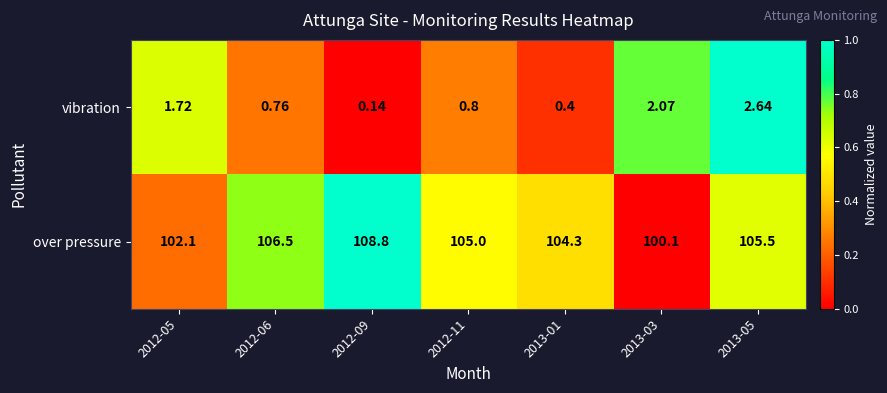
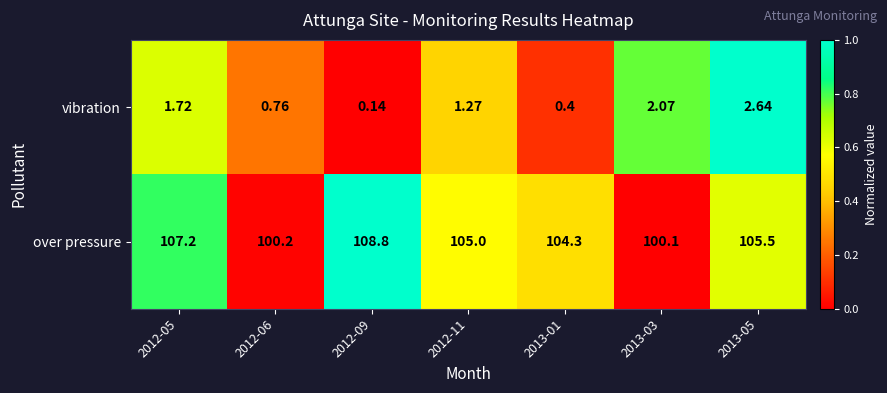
vibration, 2012-11: 0.8 -> 1.27
over pressure, 2012-05: 102.1 -> 107.2
over pressure, 2012-06: 106.5 -> 100.2
